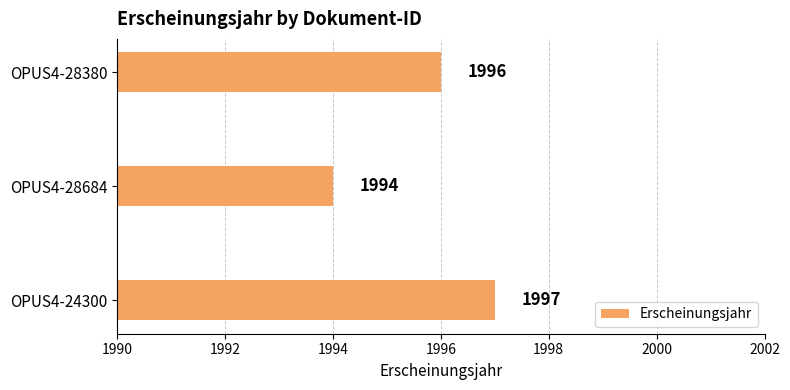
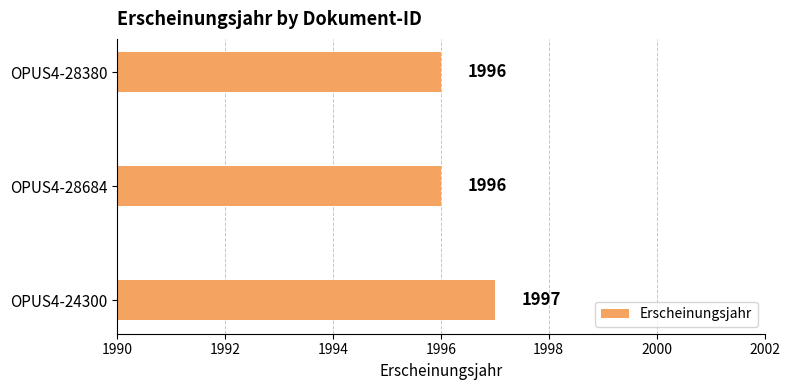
OPUS4-28684: 1994 -> 1996
